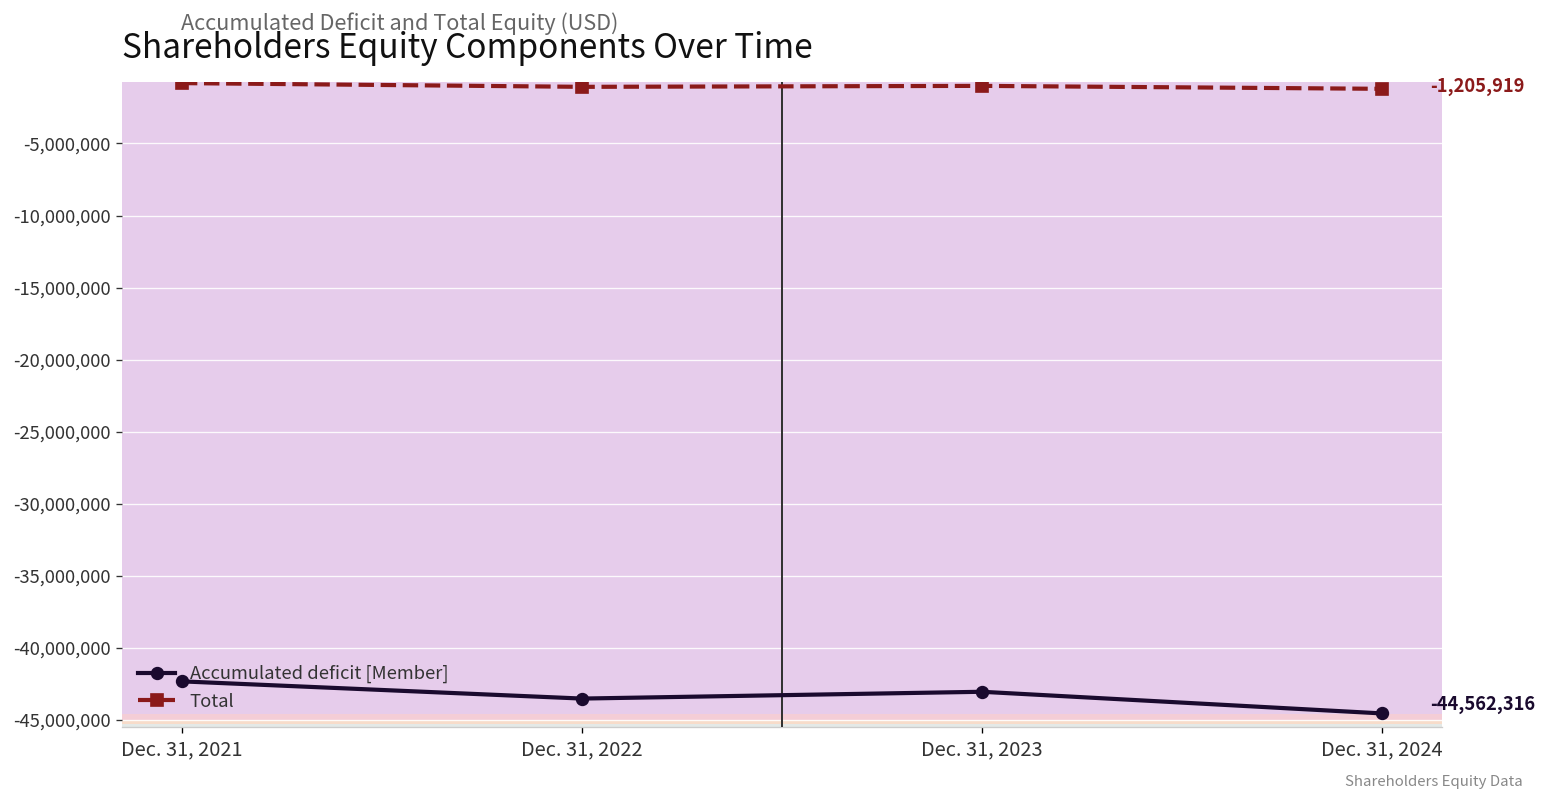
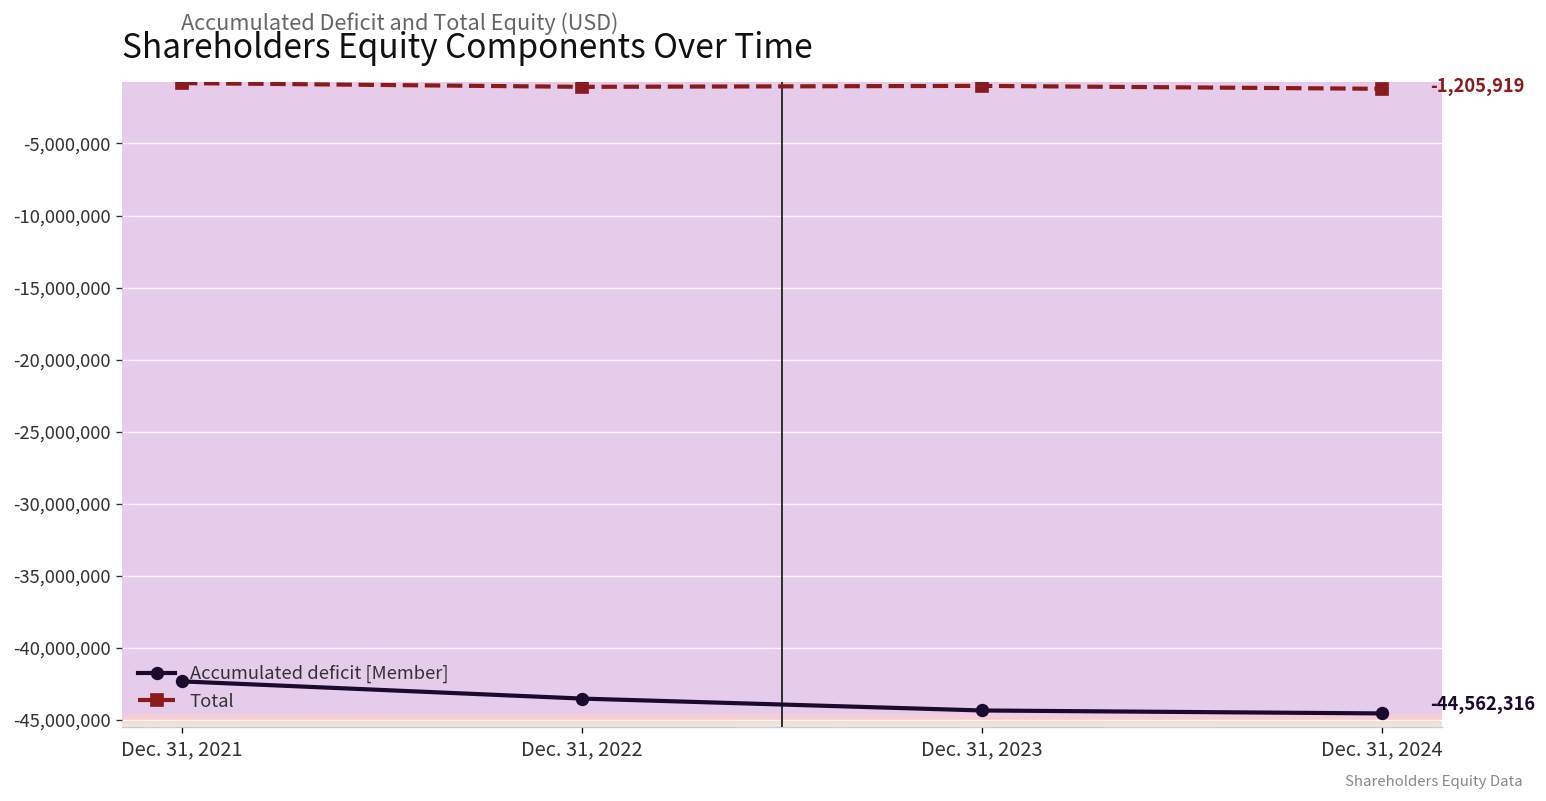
Accumulated deficit [Member], Dec. 31, 2023: -43,100,000 -> -44,400,000
